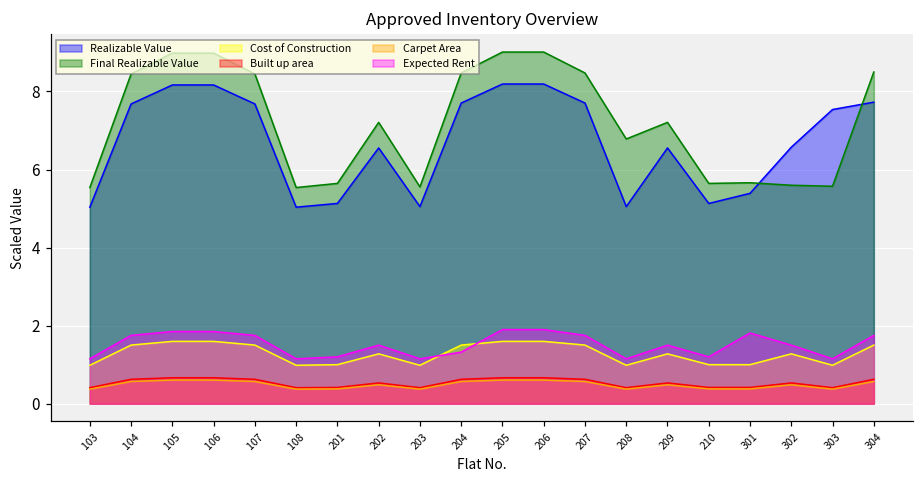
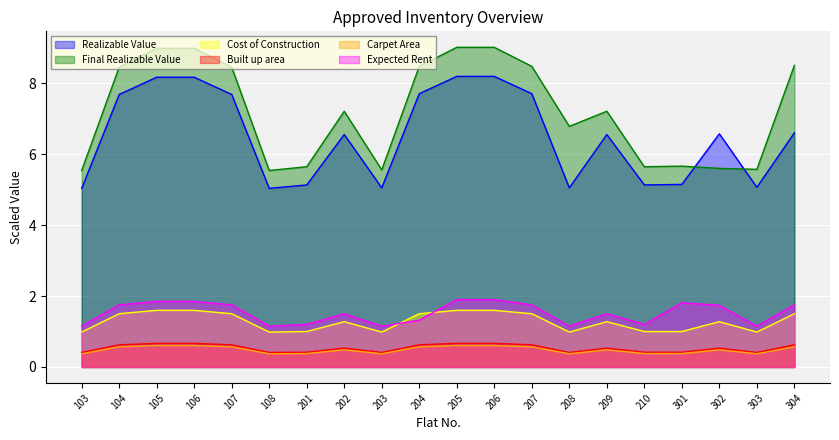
Realizable Value, 301: 5.4 -> 5.1
Expected Rent, 302: 1.5 -> 1.7
Realizable Value, 303: 7.5 -> 5.1
Realizable Value, 304: 7.7 -> 6.6
